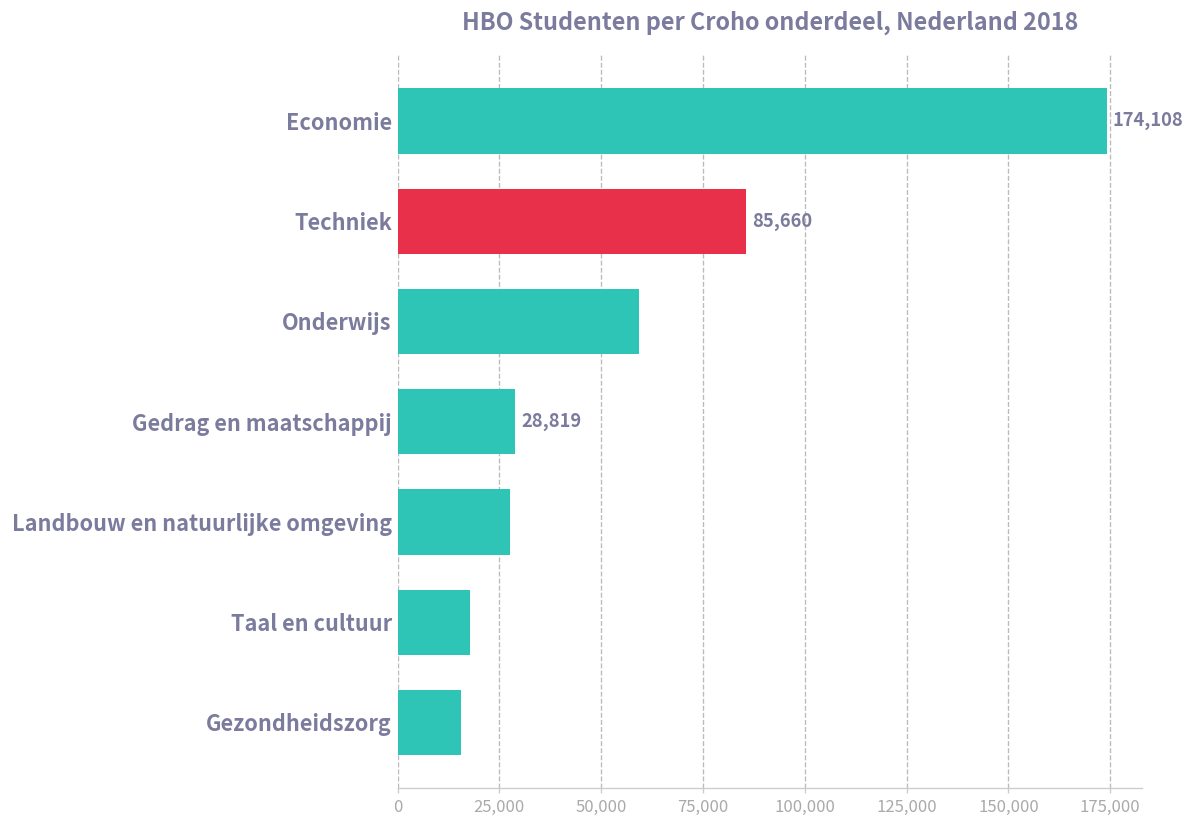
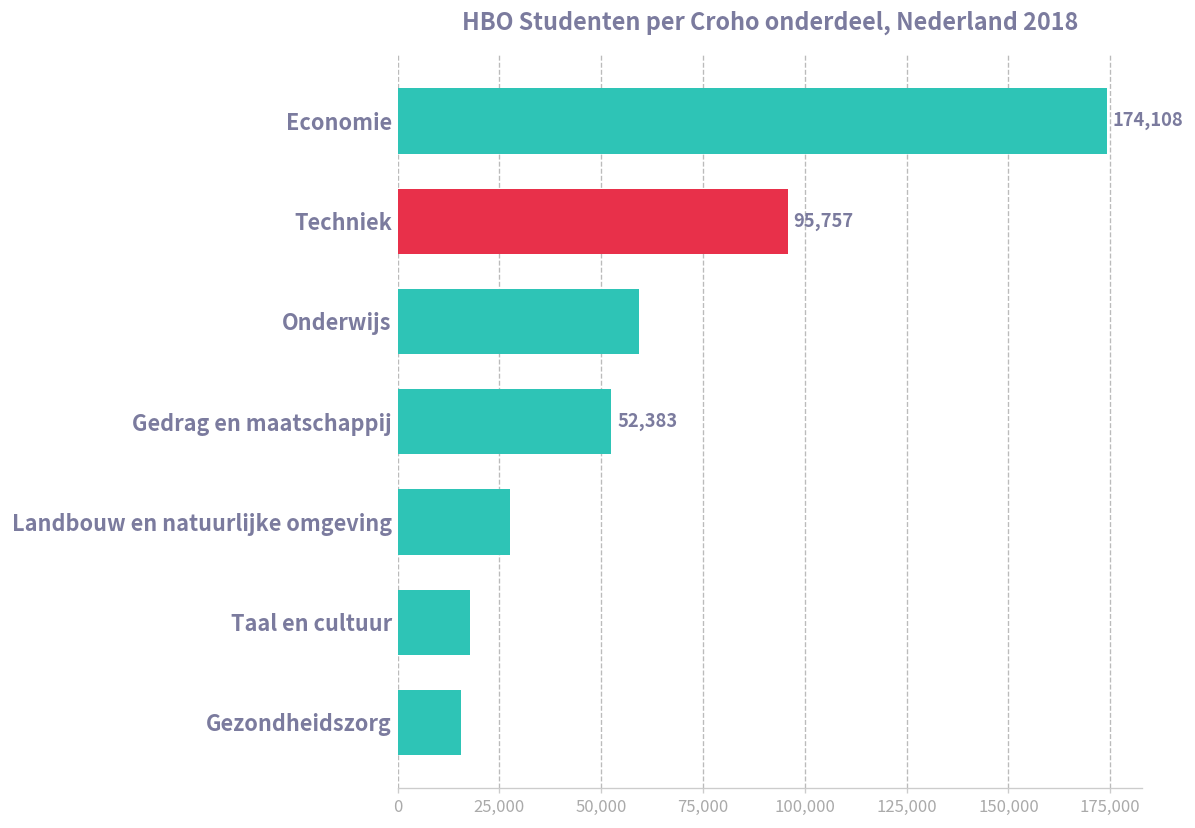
Techniek: 85,660 -> 95,757
Gedrag en maatschappij: 28,819 -> 52,383
